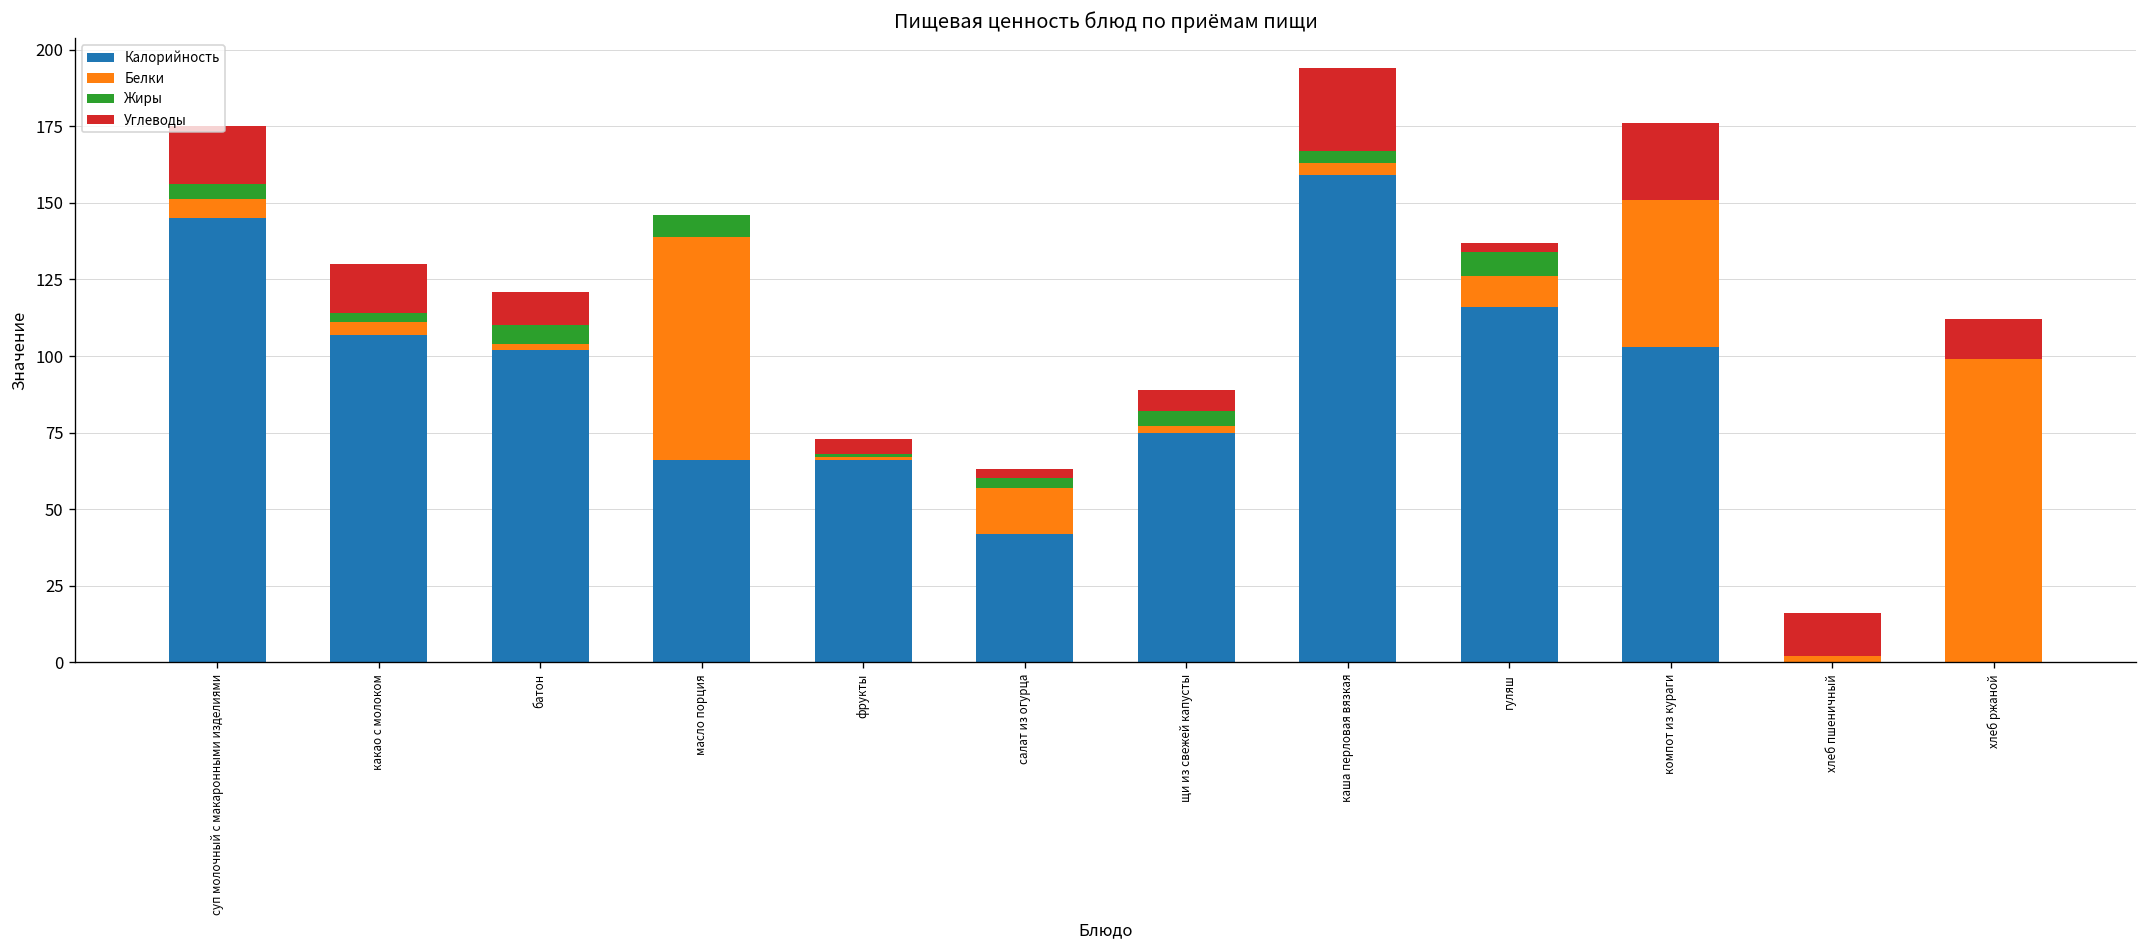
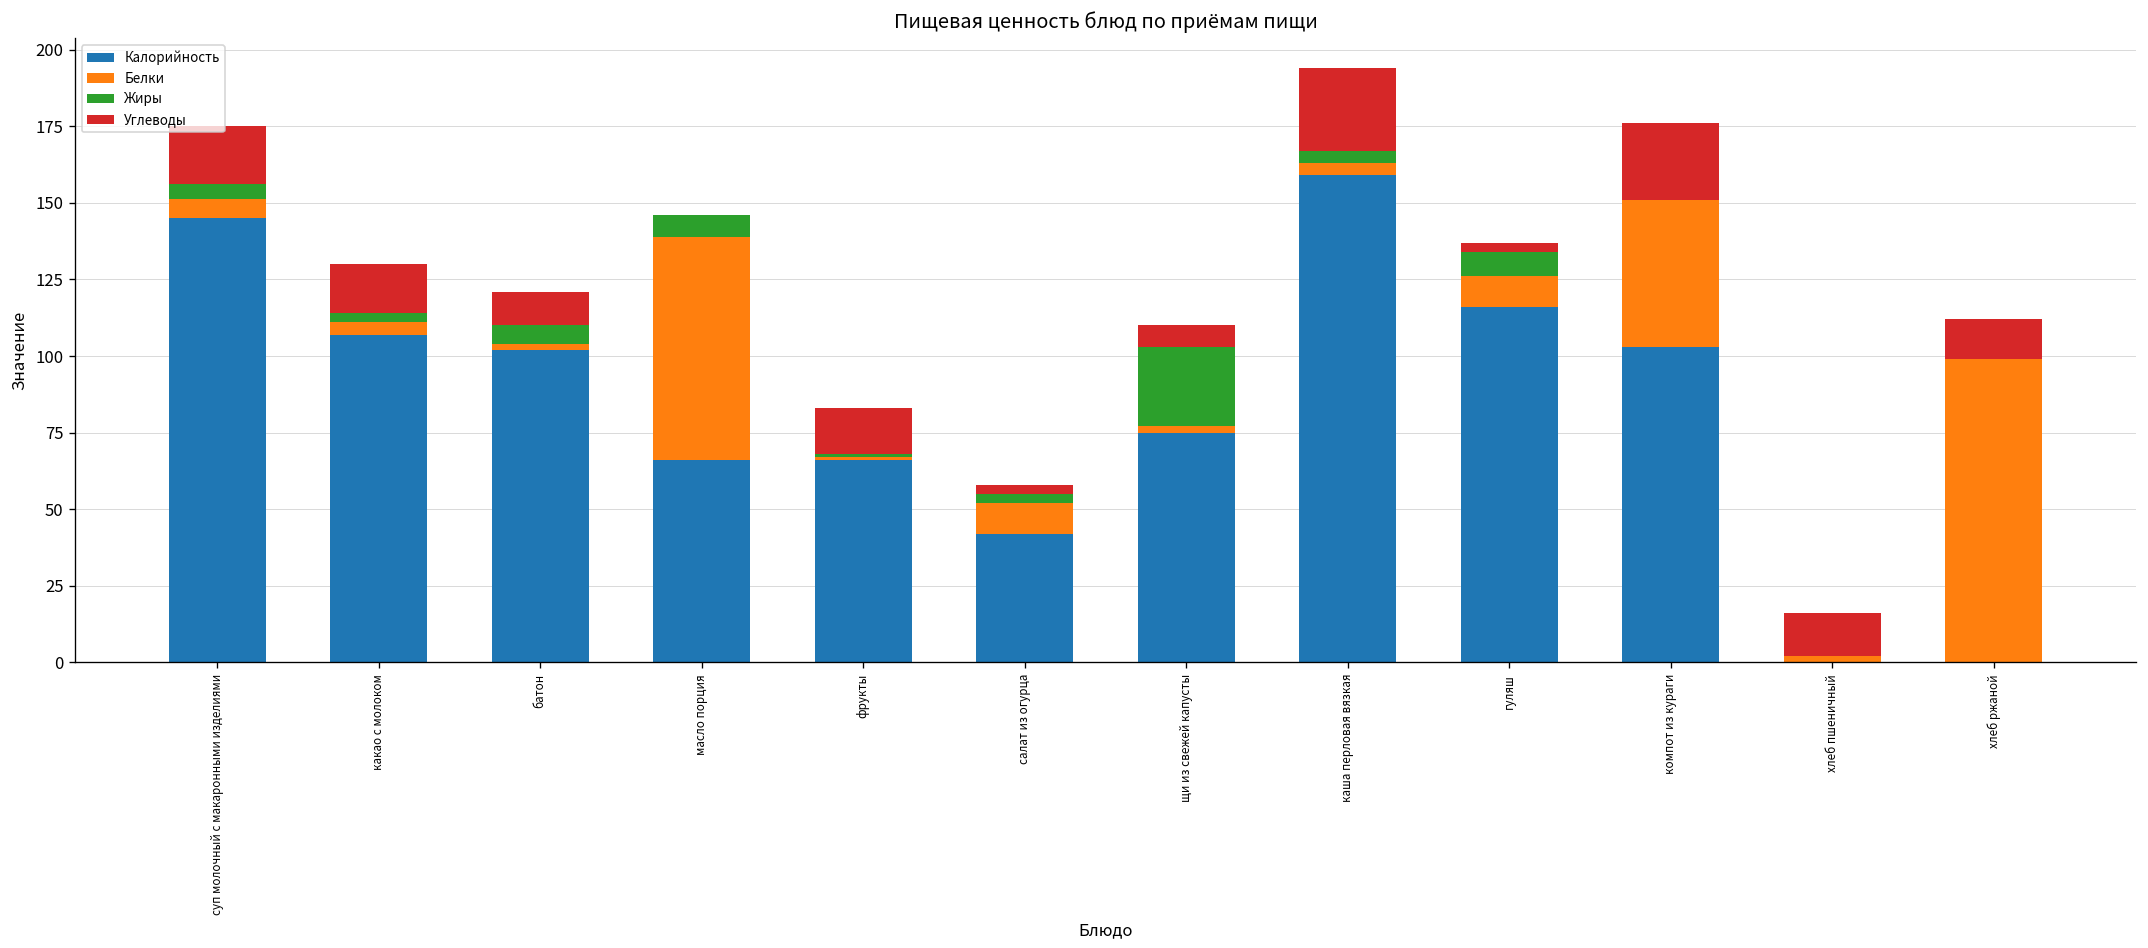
Углеводы, фрукты: 5 -> 15
Белки, салат из огурца: 15 -> 10
Жиры, щи из свежей капусты: 5 -> 26
